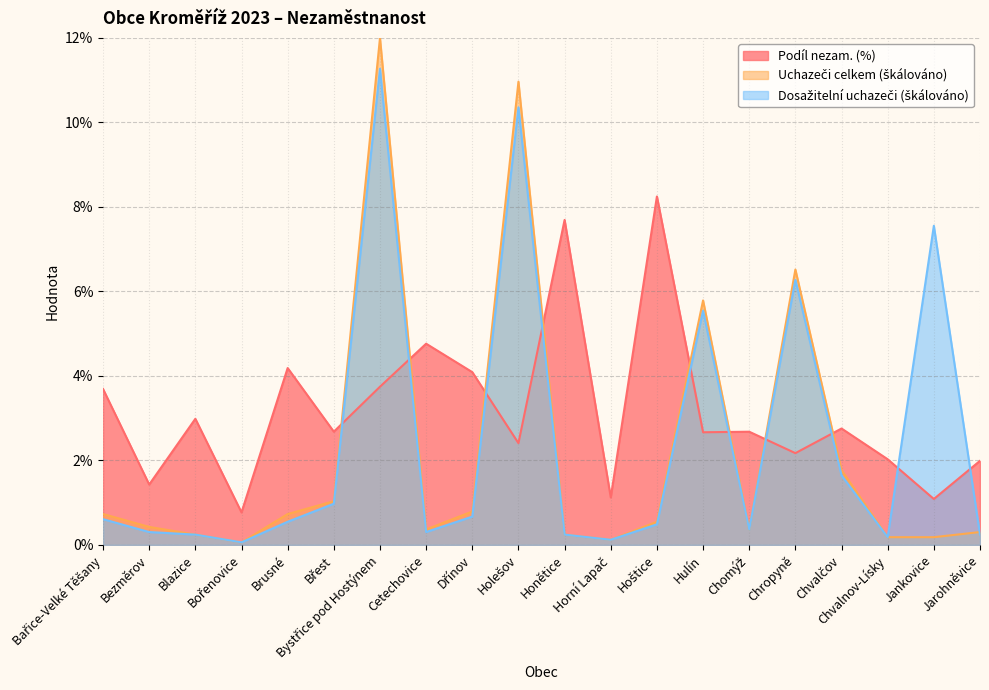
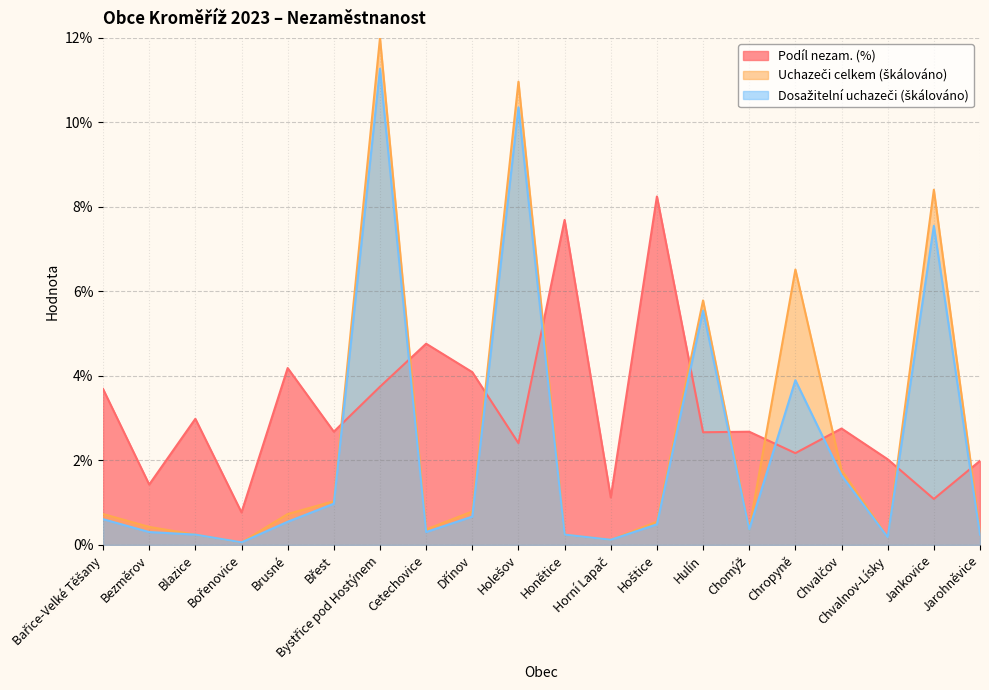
Dosažitelní uchazeči (škálováno), Chropyně: 6.3% -> 3.9%
Uchazeči celkem (škálováno), Jankovice: 0.2% -> 8.4%
